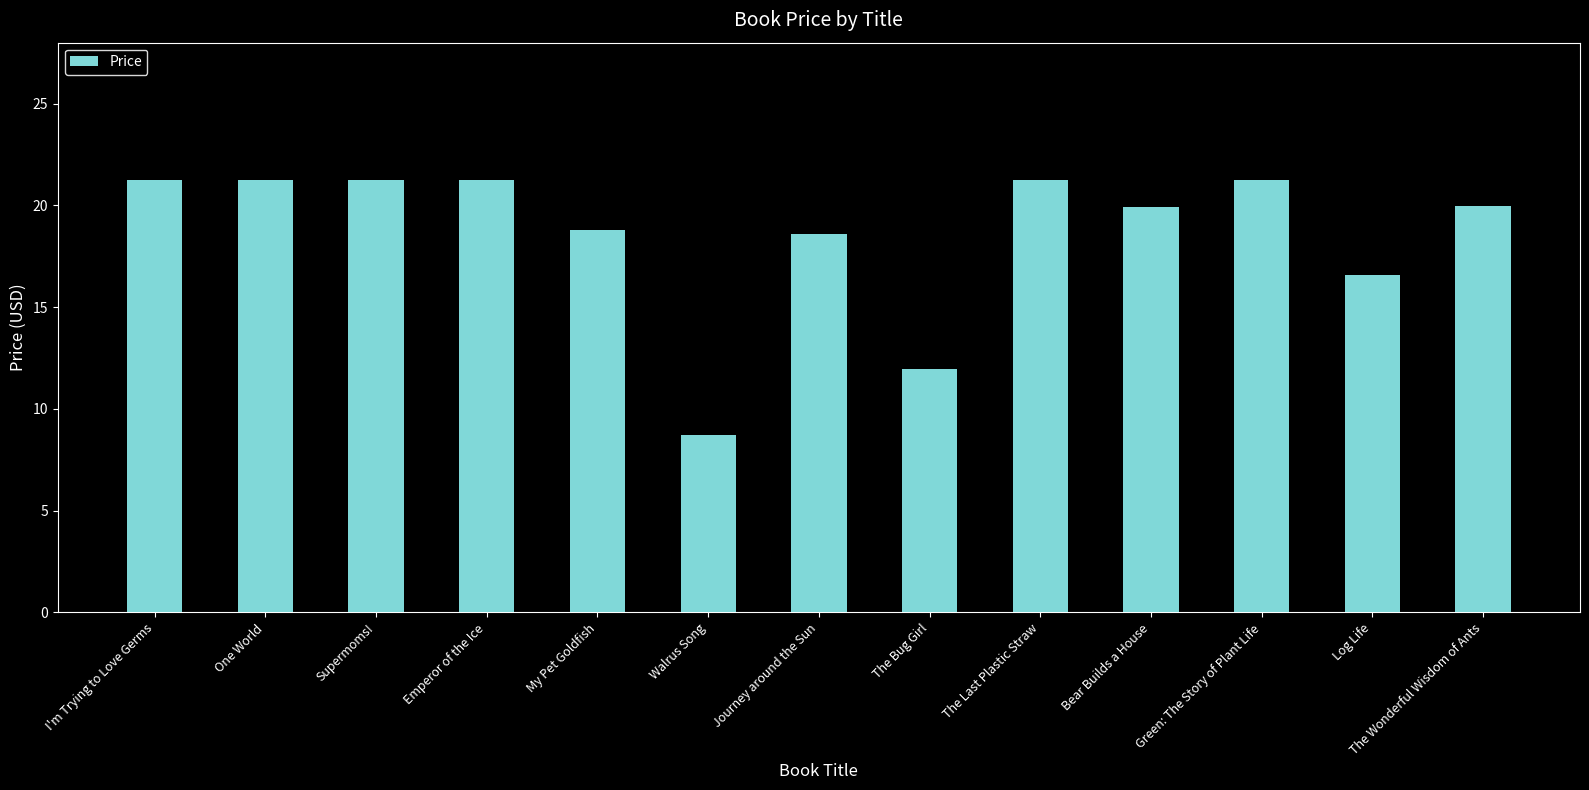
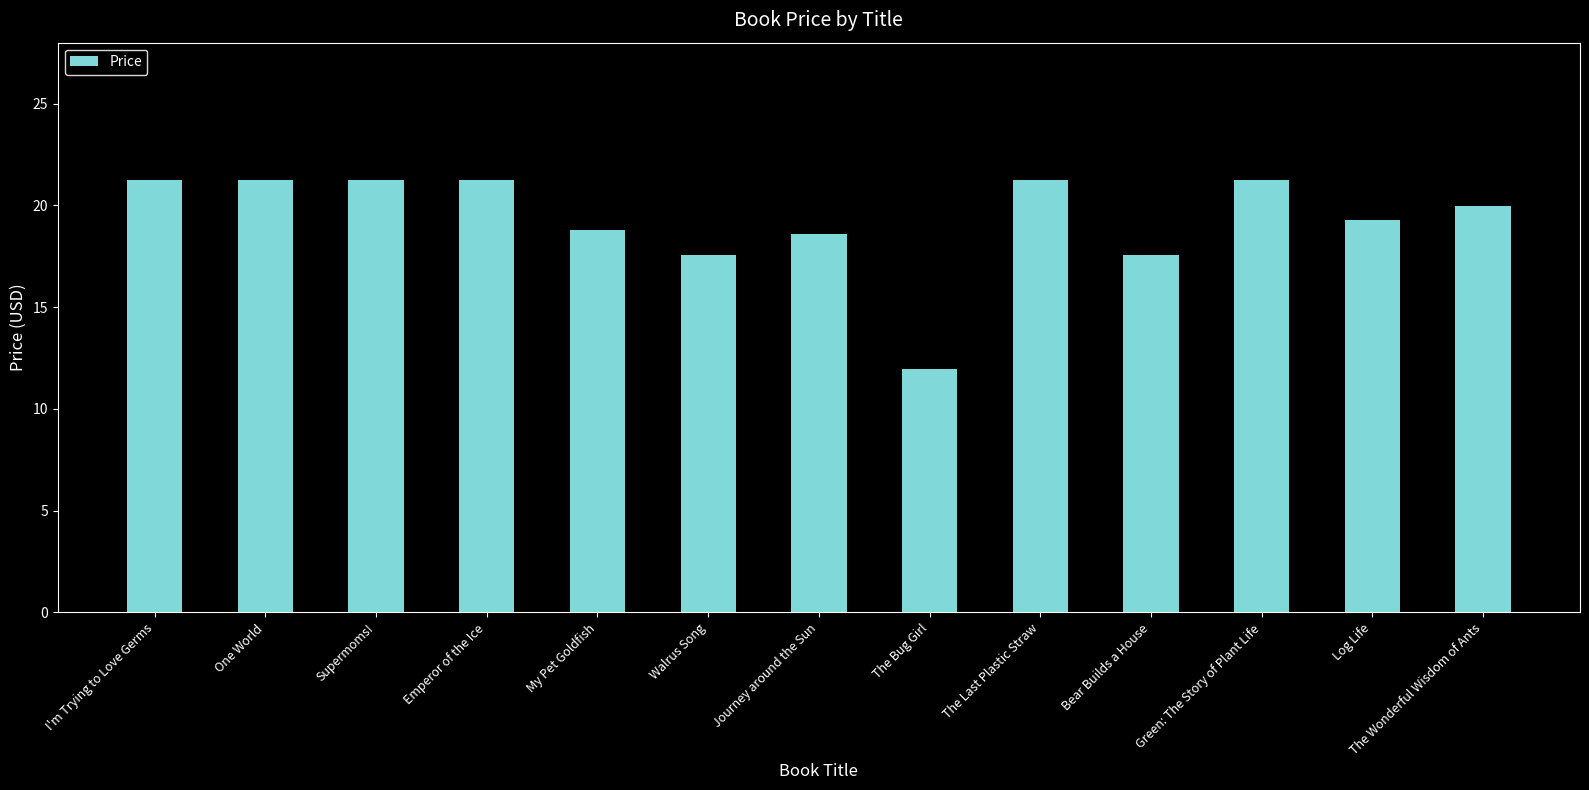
Walrus Song: 8.7 -> 17.6
Bear Builds a House: 19.9 -> 17.6
Log Life: 16.6 -> 19.3
